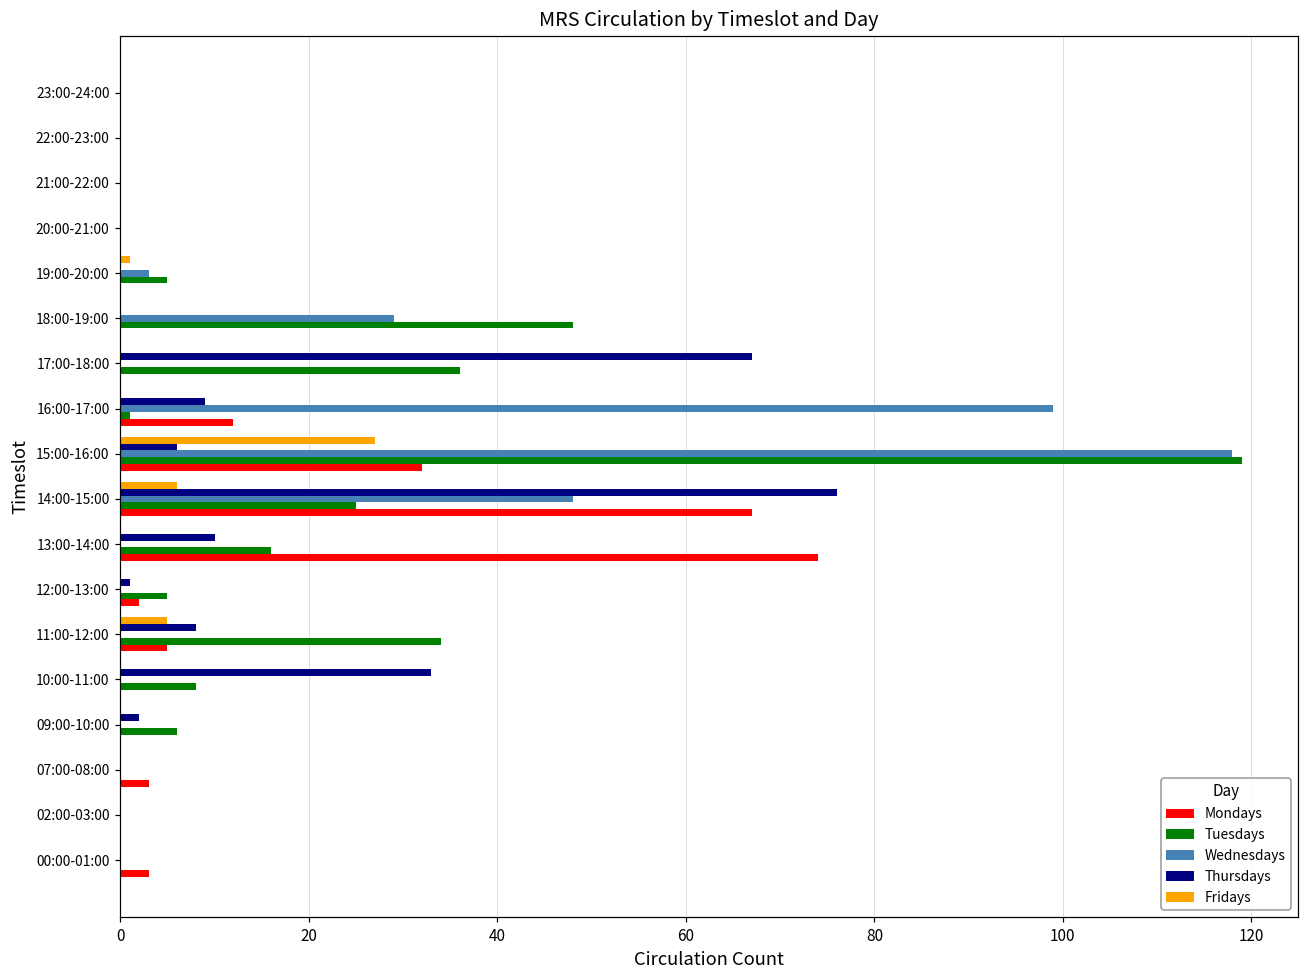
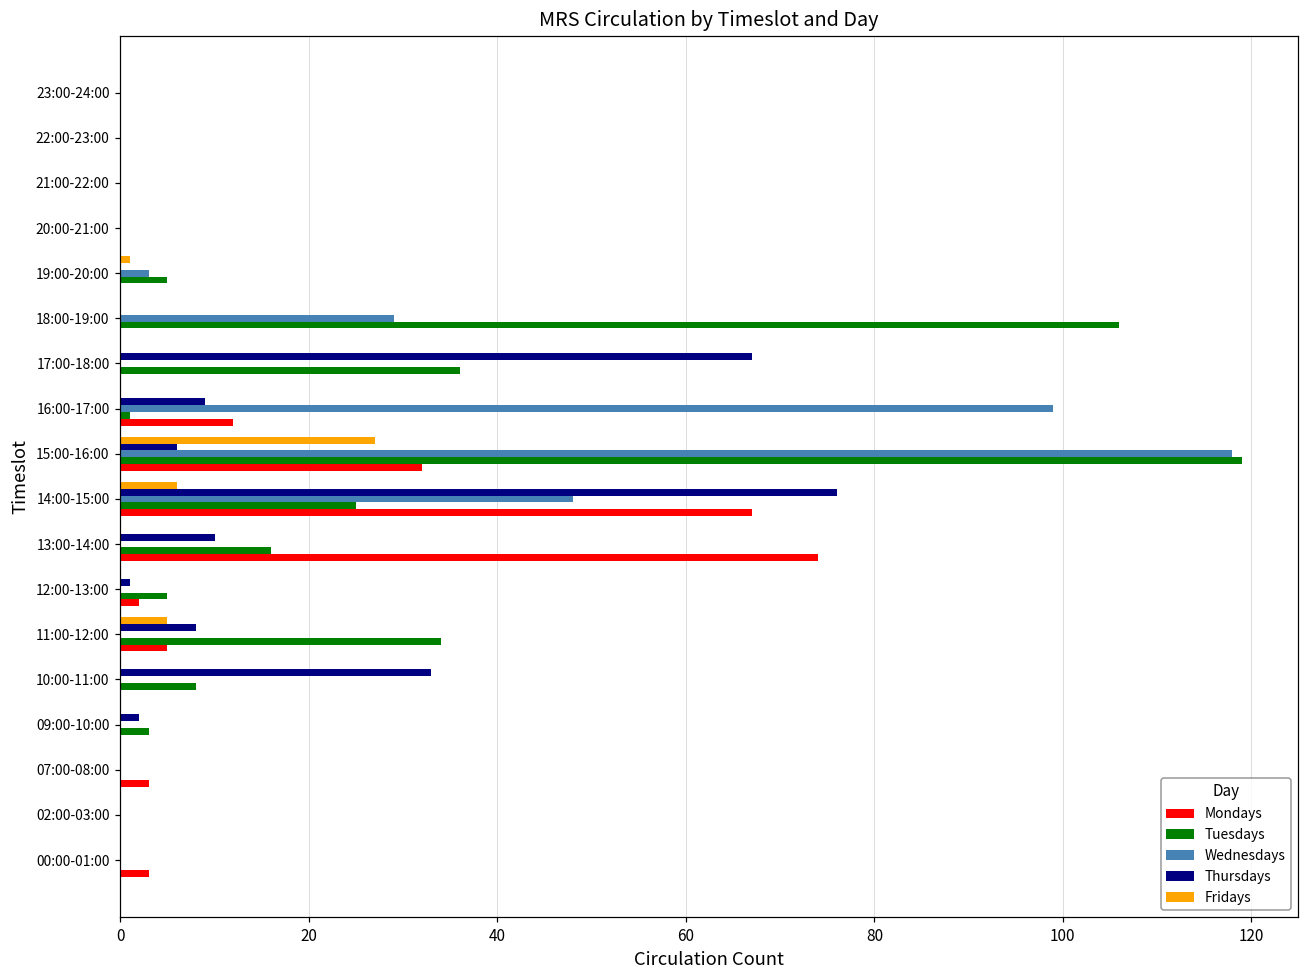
Tuesdays, 18:00-19:00: 48 -> 106
Tuesdays, 09:00-10:00: 6 -> 3
